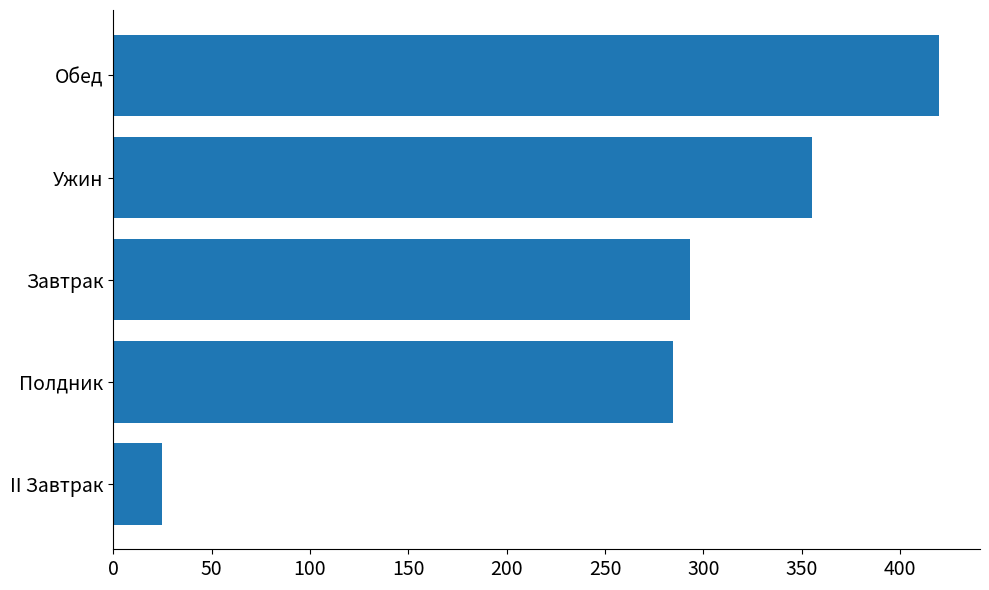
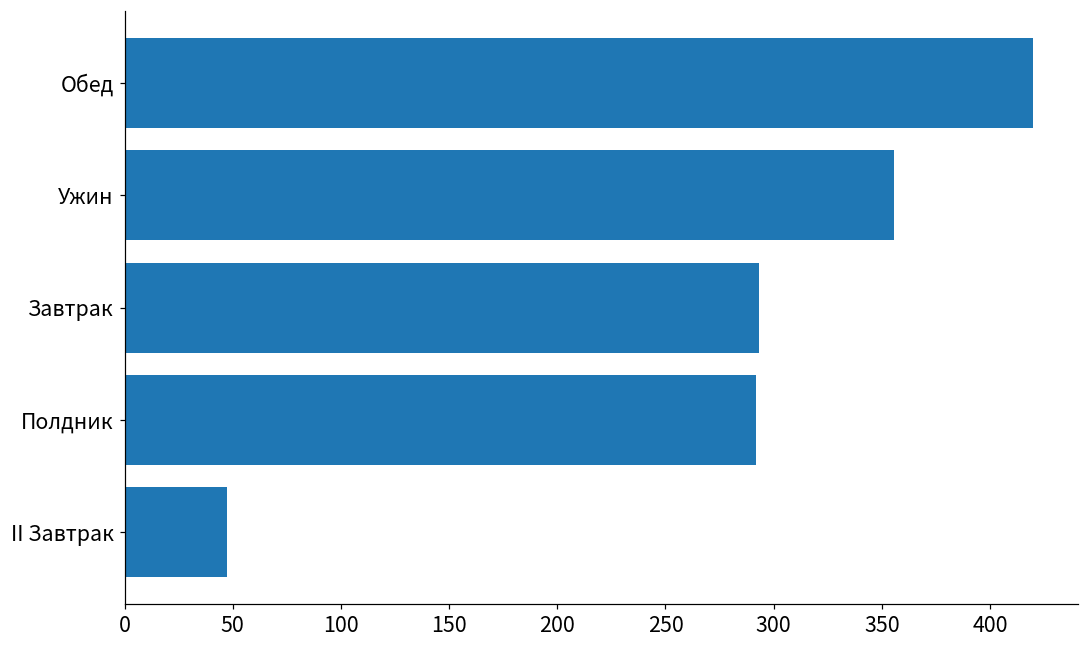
Полдник: 284 -> 292
II Завтрак: 25 -> 47
